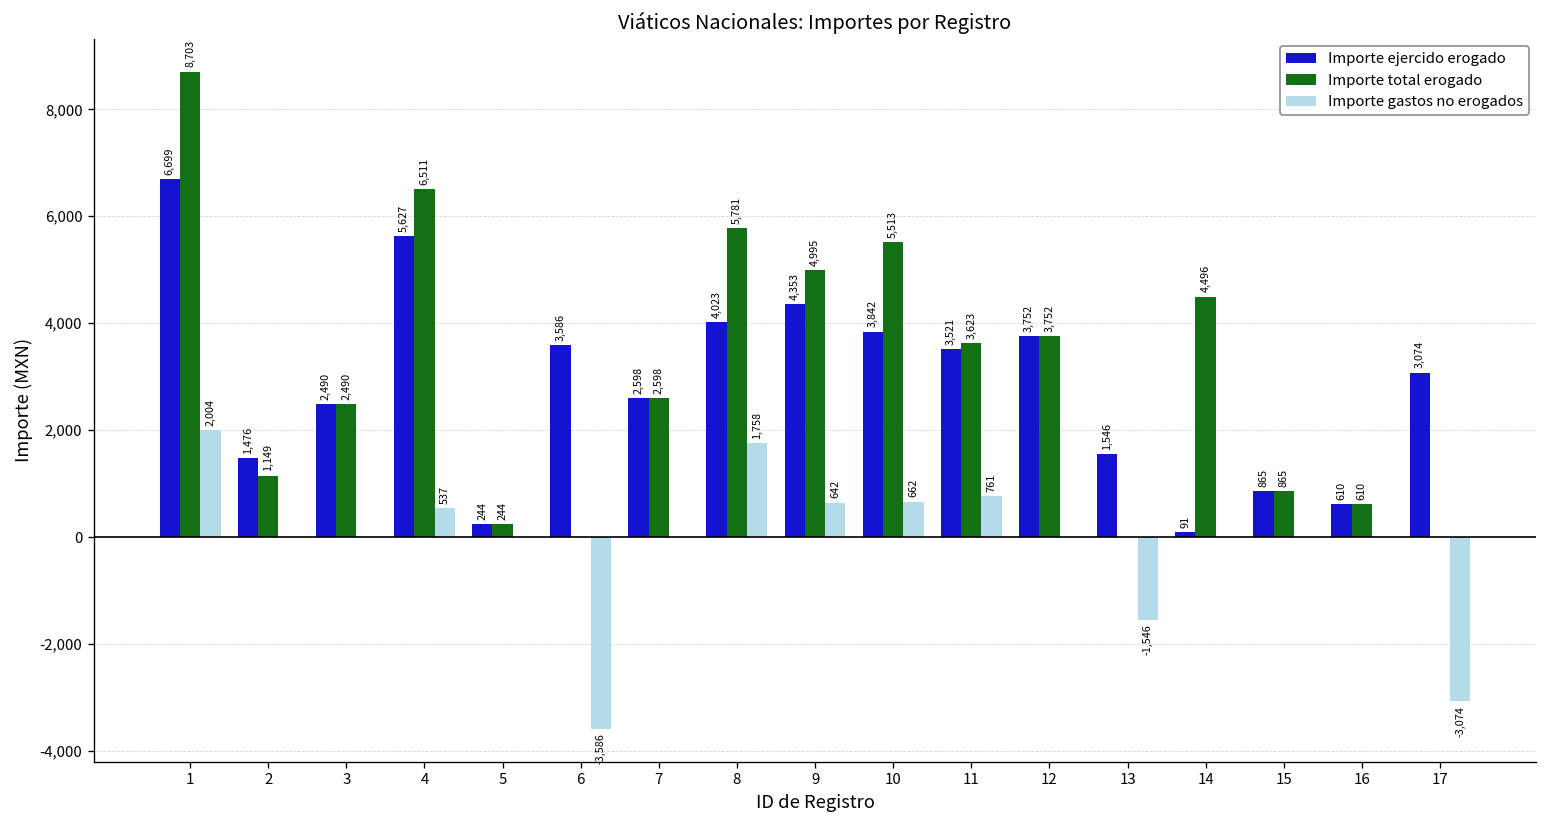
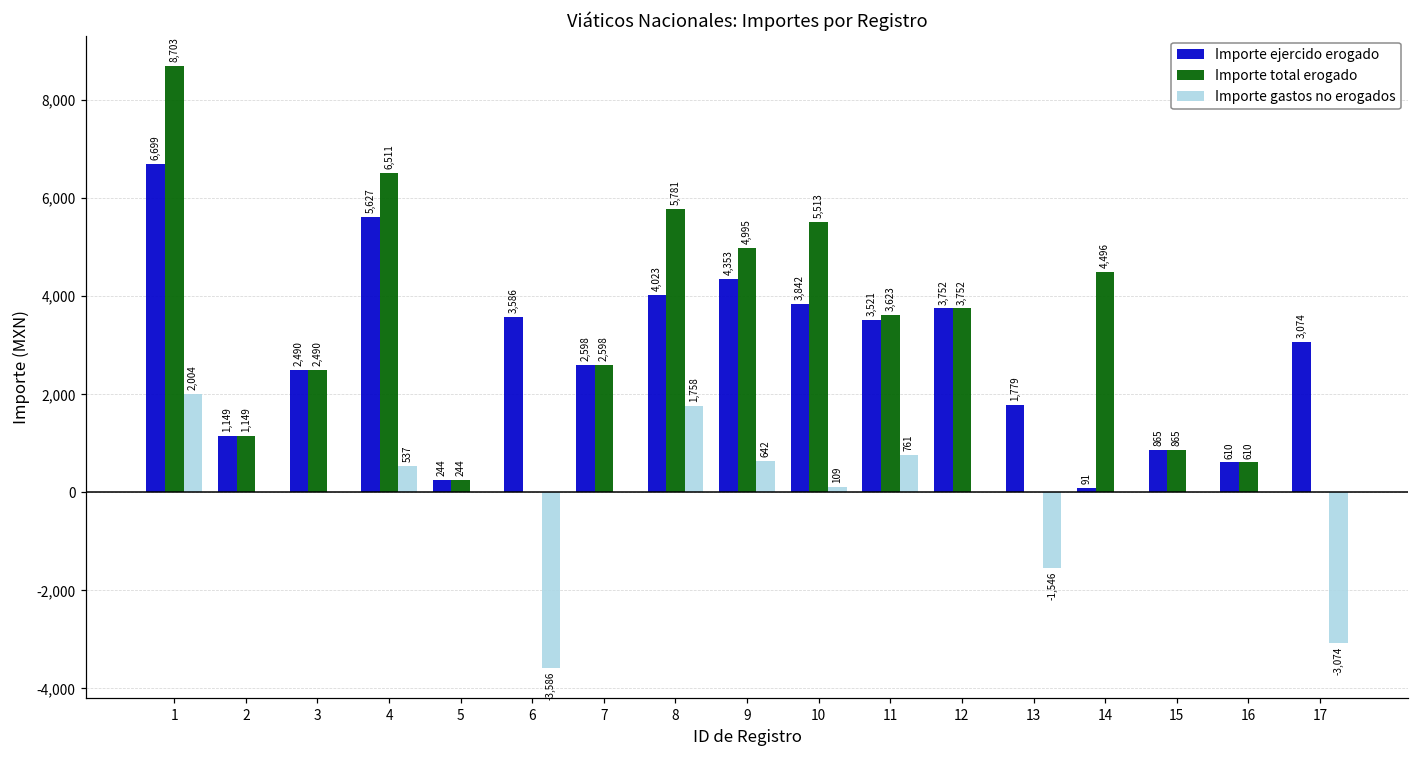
Importe ejercido erogado, 2: 1,476 -> 1,149
Importe gastos no erogados, 10: 662 -> 109
Importe ejercido erogado, 13: 1,546 -> 1,779
